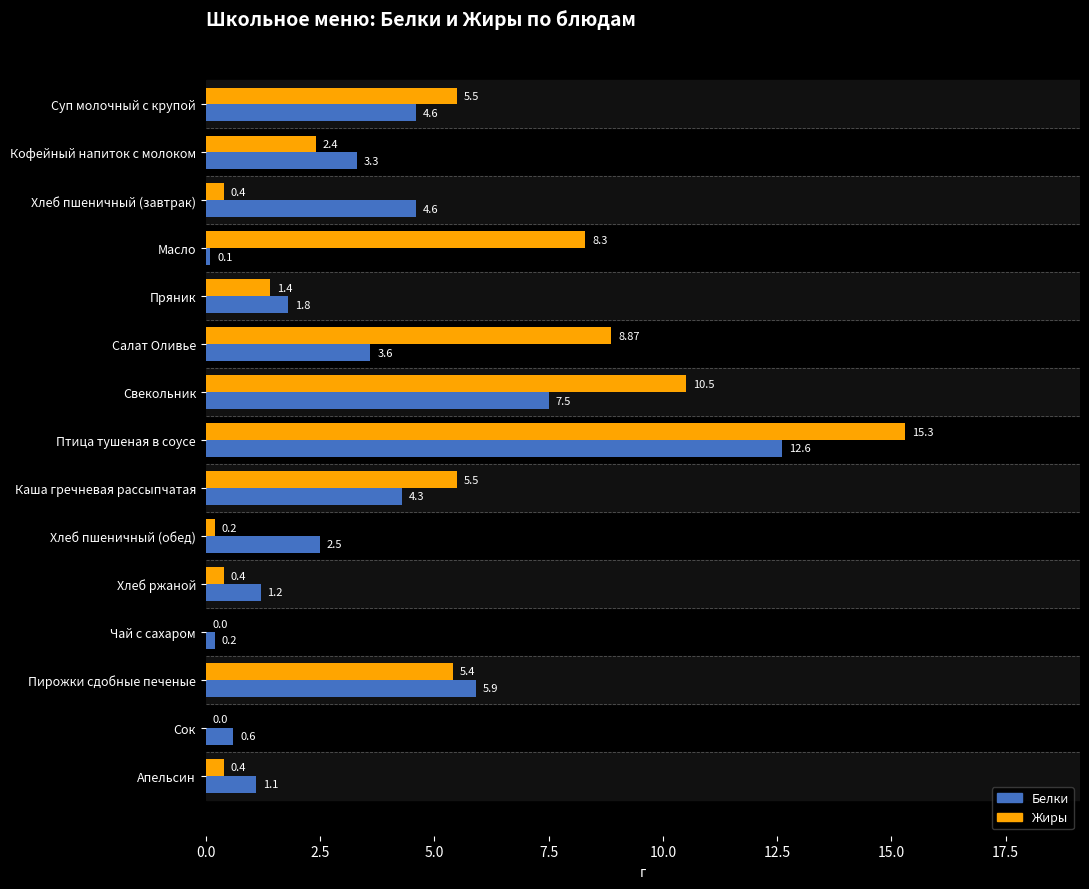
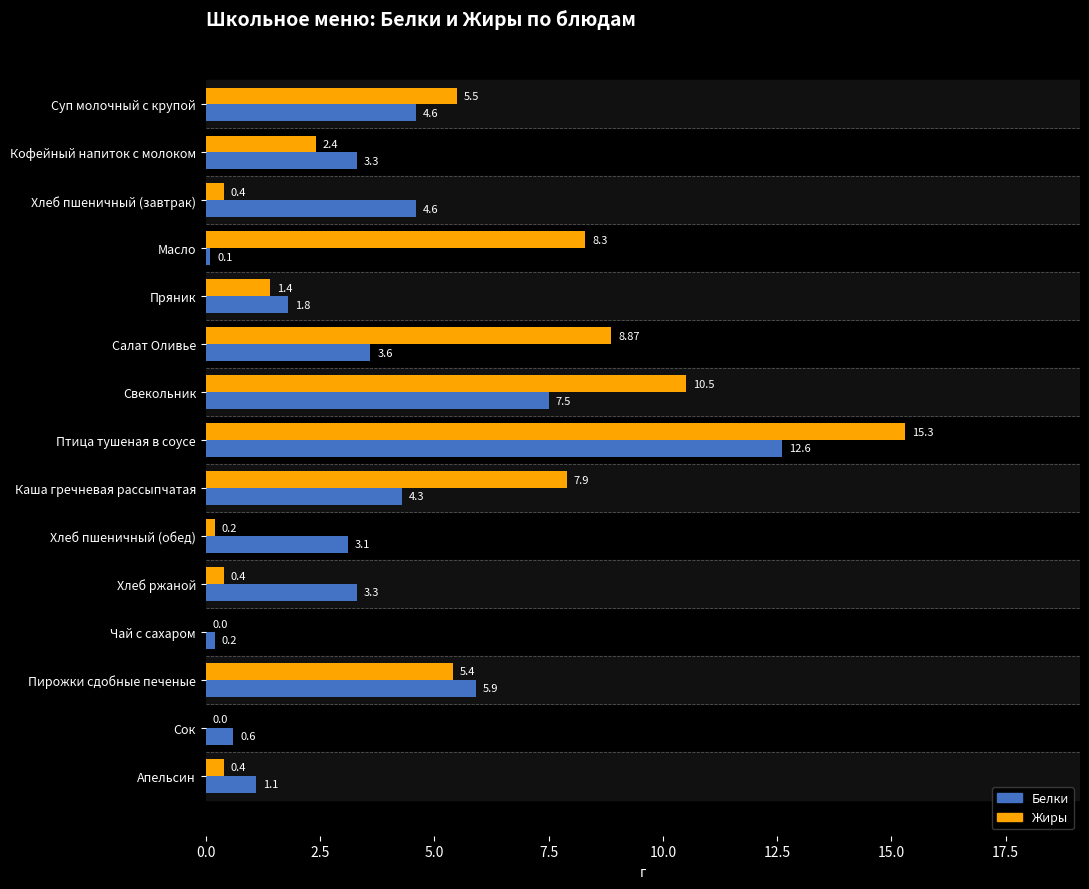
Жиры, Каша гречневая рассыпчатая: 5.5 -> 7.9
Белки, Хлеб пшеничный (обед): 2.5 -> 3.1
Белки, Хлеб ржаной: 1.2 -> 3.3
